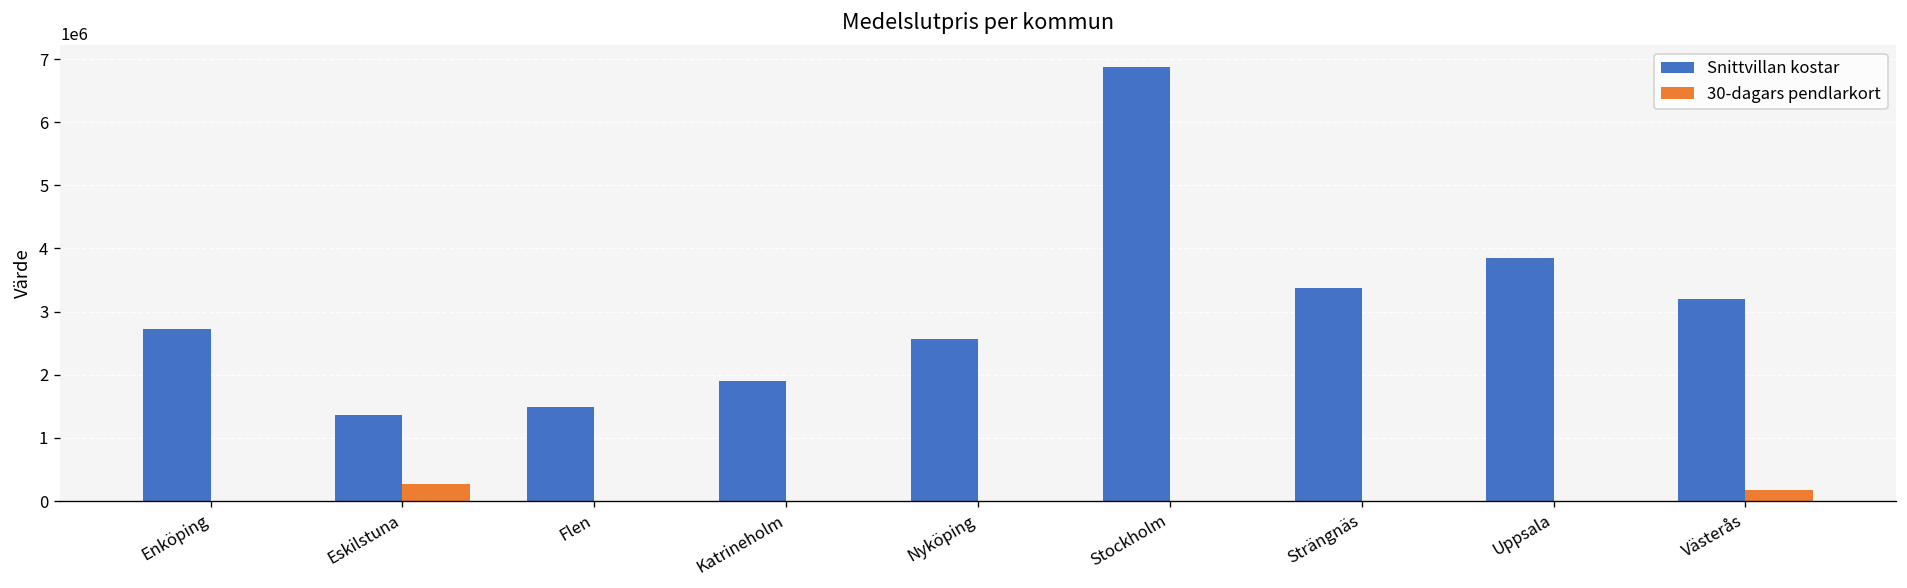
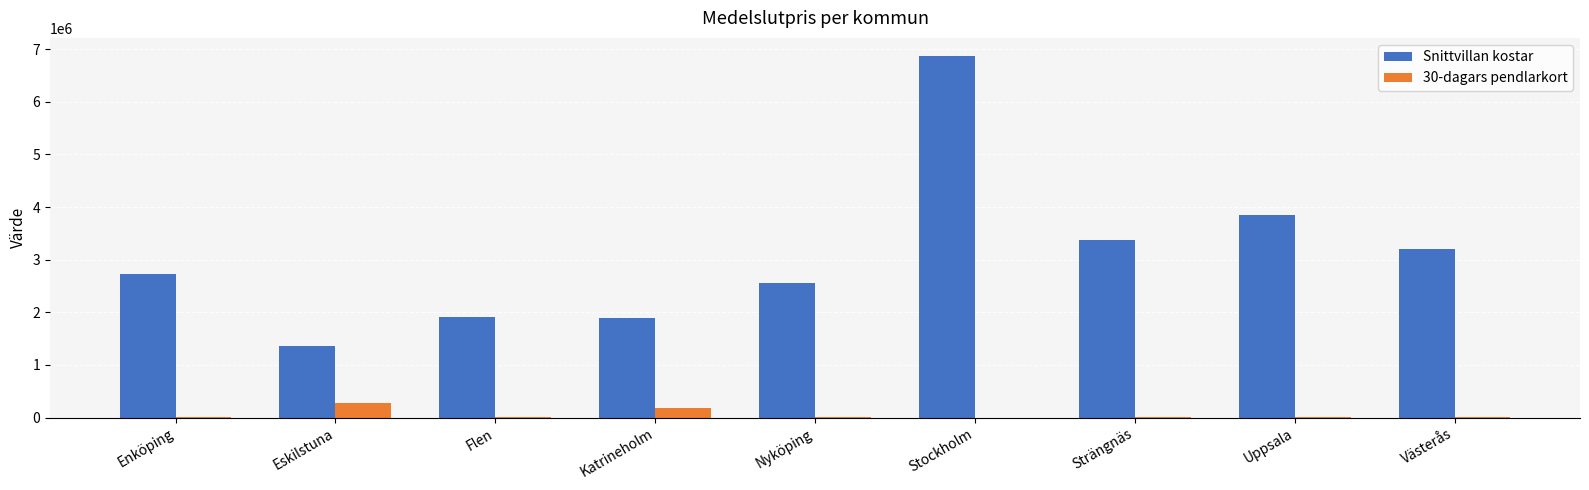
Snittvillan kostar, Flen: 1500000 -> 1900000
30-dagars pendlarkort, Katrineholm: 0 -> 200000
30-dagars pendlarkort, Västerås: 200000 -> 0
